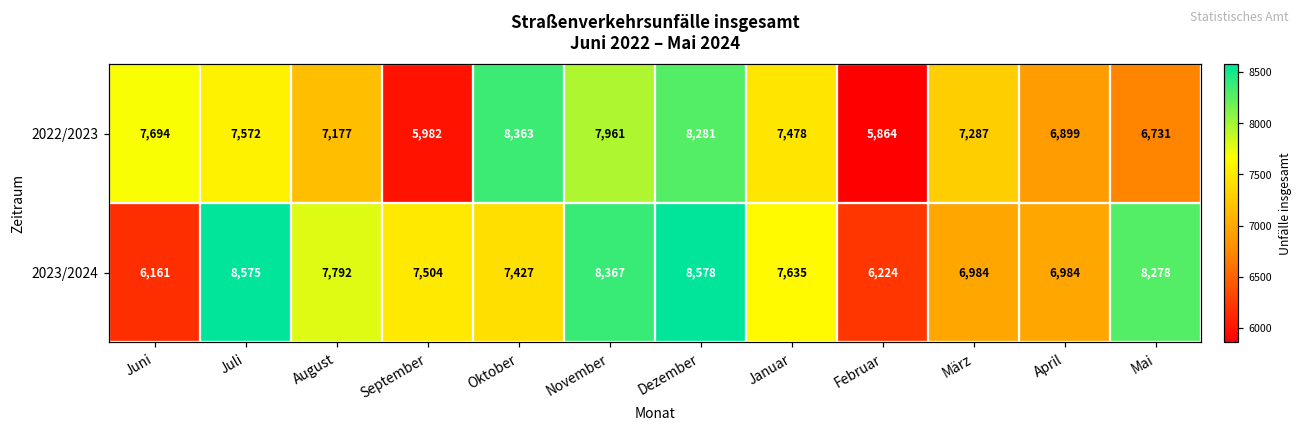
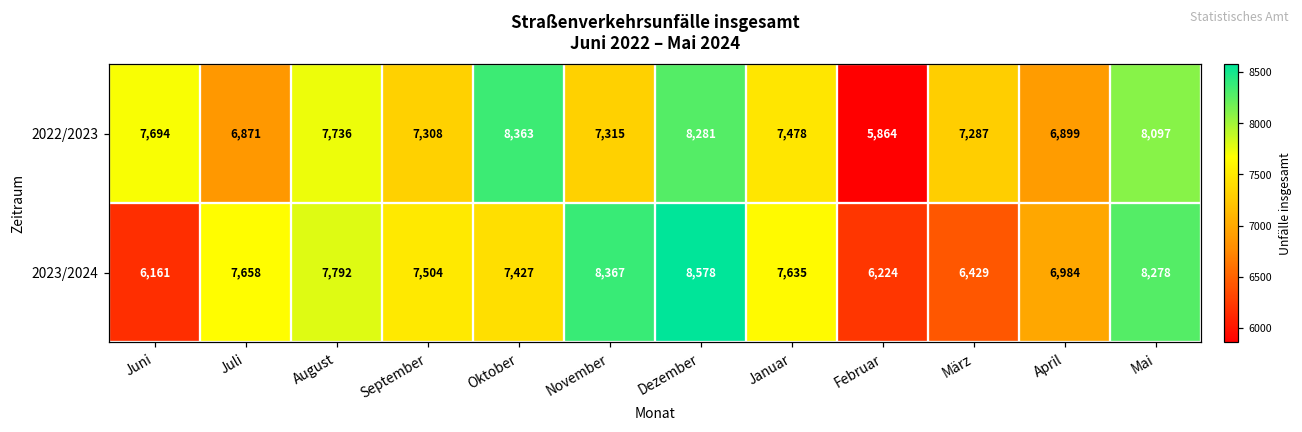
2022/2023, Juli: 7,572 -> 6,871
2022/2023, August: 7,177 -> 7,736
2022/2023, September: 5,982 -> 7,308
2022/2023, November: 7,961 -> 7,315
2022/2023, Mai: 6,731 -> 8,097
2023/2024, Juli: 8,575 -> 7,658
2023/2024, März: 6,984 -> 6,429
